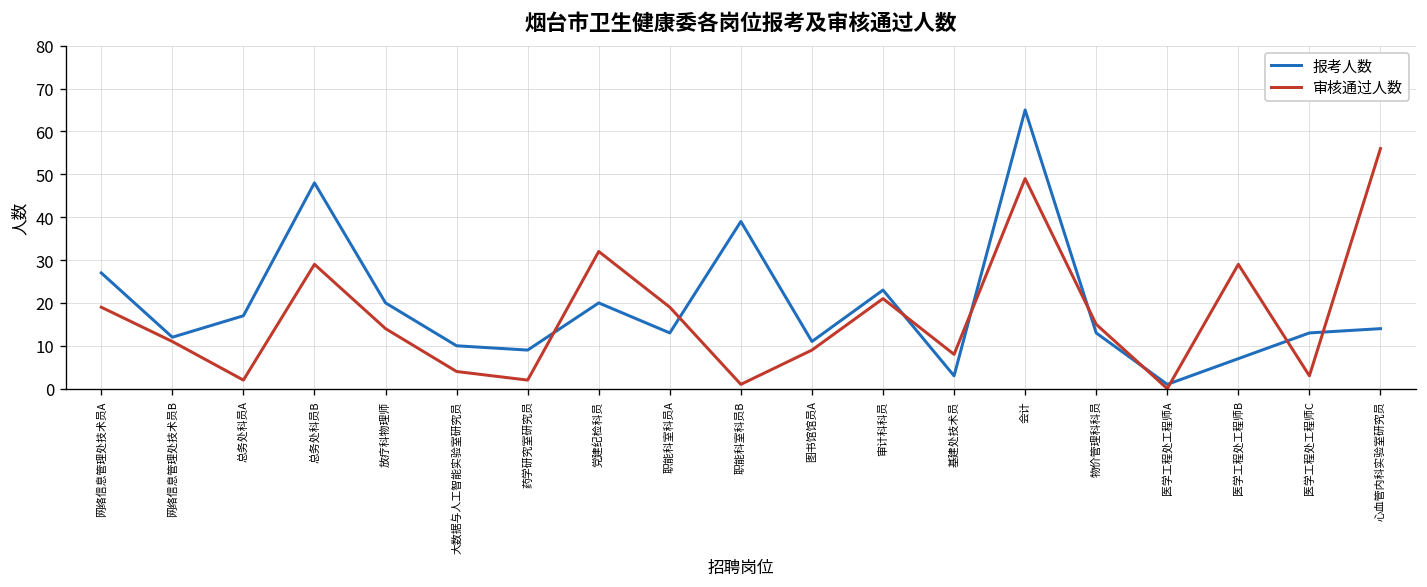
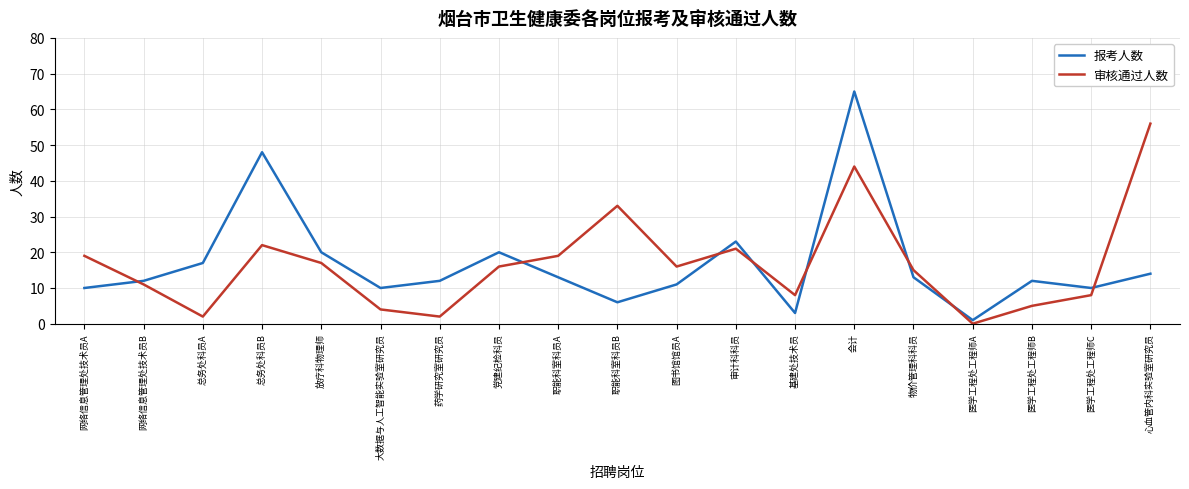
报考人数, 网络信息管理处技术员A: 27 -> 10
审核通过人数, 总务处科员B: 29 -> 22
审核通过人数, 放疗科物理师: 14 -> 17
报考人数, 药学研究室研究员: 9 -> 12
审核通过人数, 党建纪检科员: 32 -> 16
报考人数, 职能科室科员B: 39 -> 6
审核通过人数, 职能科室科员B: 1 -> 33
审核通过人数, 图书馆馆员A: 9 -> 16
审核通过人数, 会计: 49 -> 44
报考人数, 医学工程处工程师B: 7 -> 12
审核通过人数, 医学工程处工程师B: 29 -> 5
报考人数, 医学工程处工程师C: 13 -> 10
审核通过人数, 医学工程处工程师C: 3 -> 8
